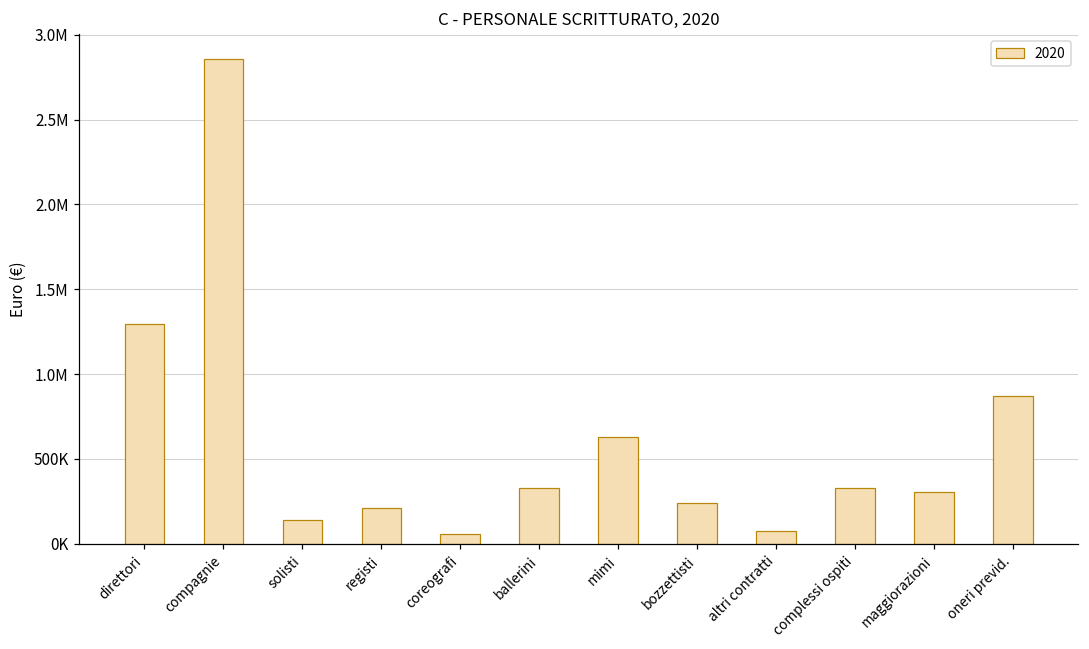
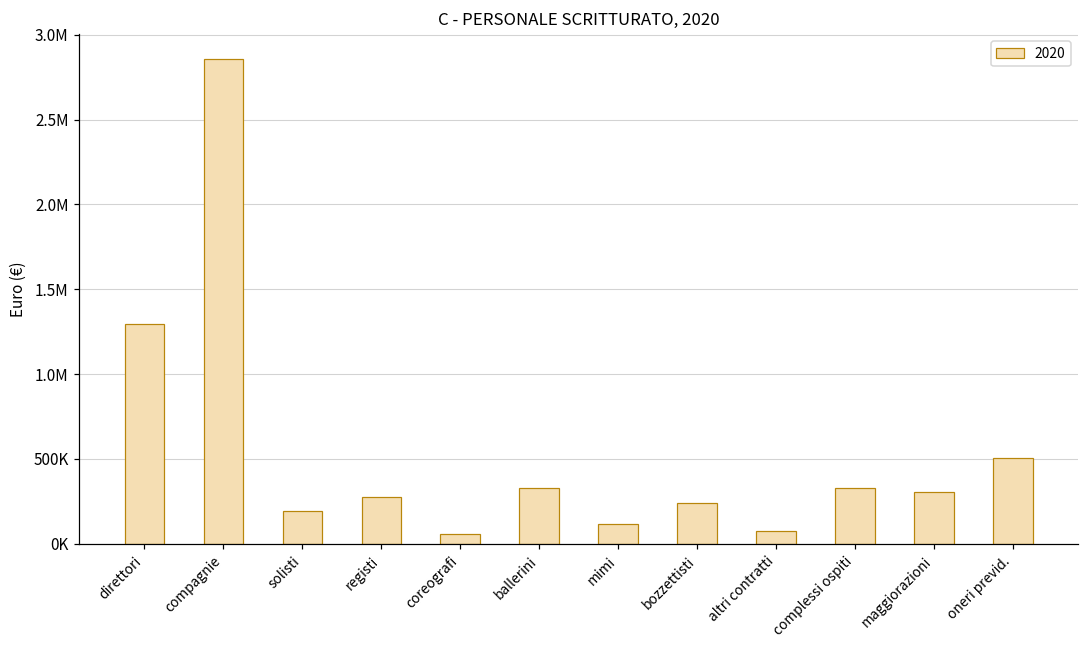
solisti: 140000 -> 190000
registi: 210000 -> 280000
mimi: 630000 -> 110000
oneri previd.: 870000 -> 500000
